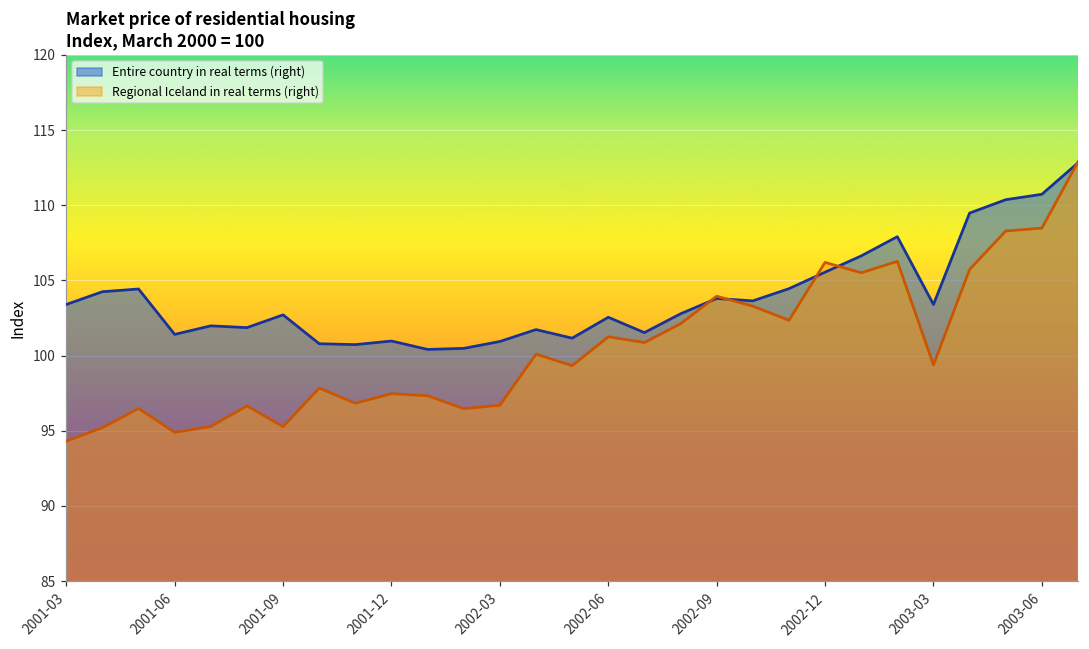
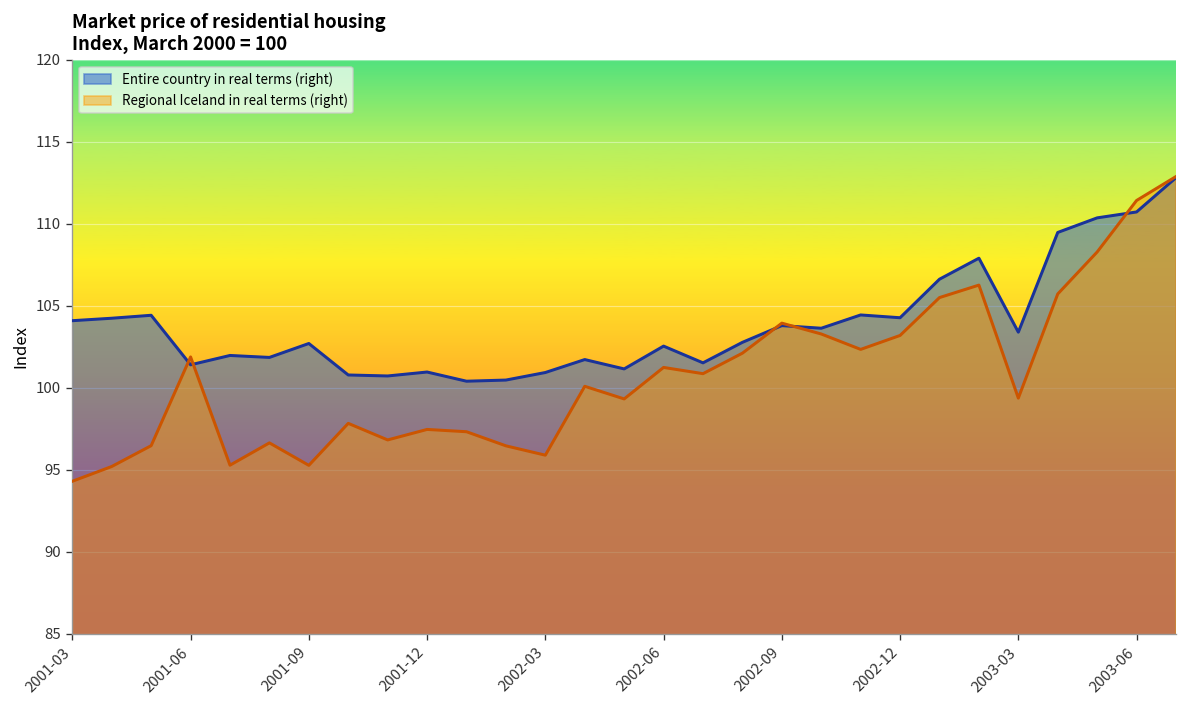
Entire country in real terms (right), 2001-03: 103.4 -> 104.1
Regional Iceland in real terms (right), 2001-06: 94.9 -> 101.9
Regional Iceland in real terms (right), 2002-03: 96.7 -> 95.9
Entire country in real terms (right), 2002-12: 105.6 -> 104.3
Regional Iceland in real terms (right), 2002-12: 106.2 -> 103.2
Regional Iceland in real terms (right), 2003-06: 108.5 -> 111.4
